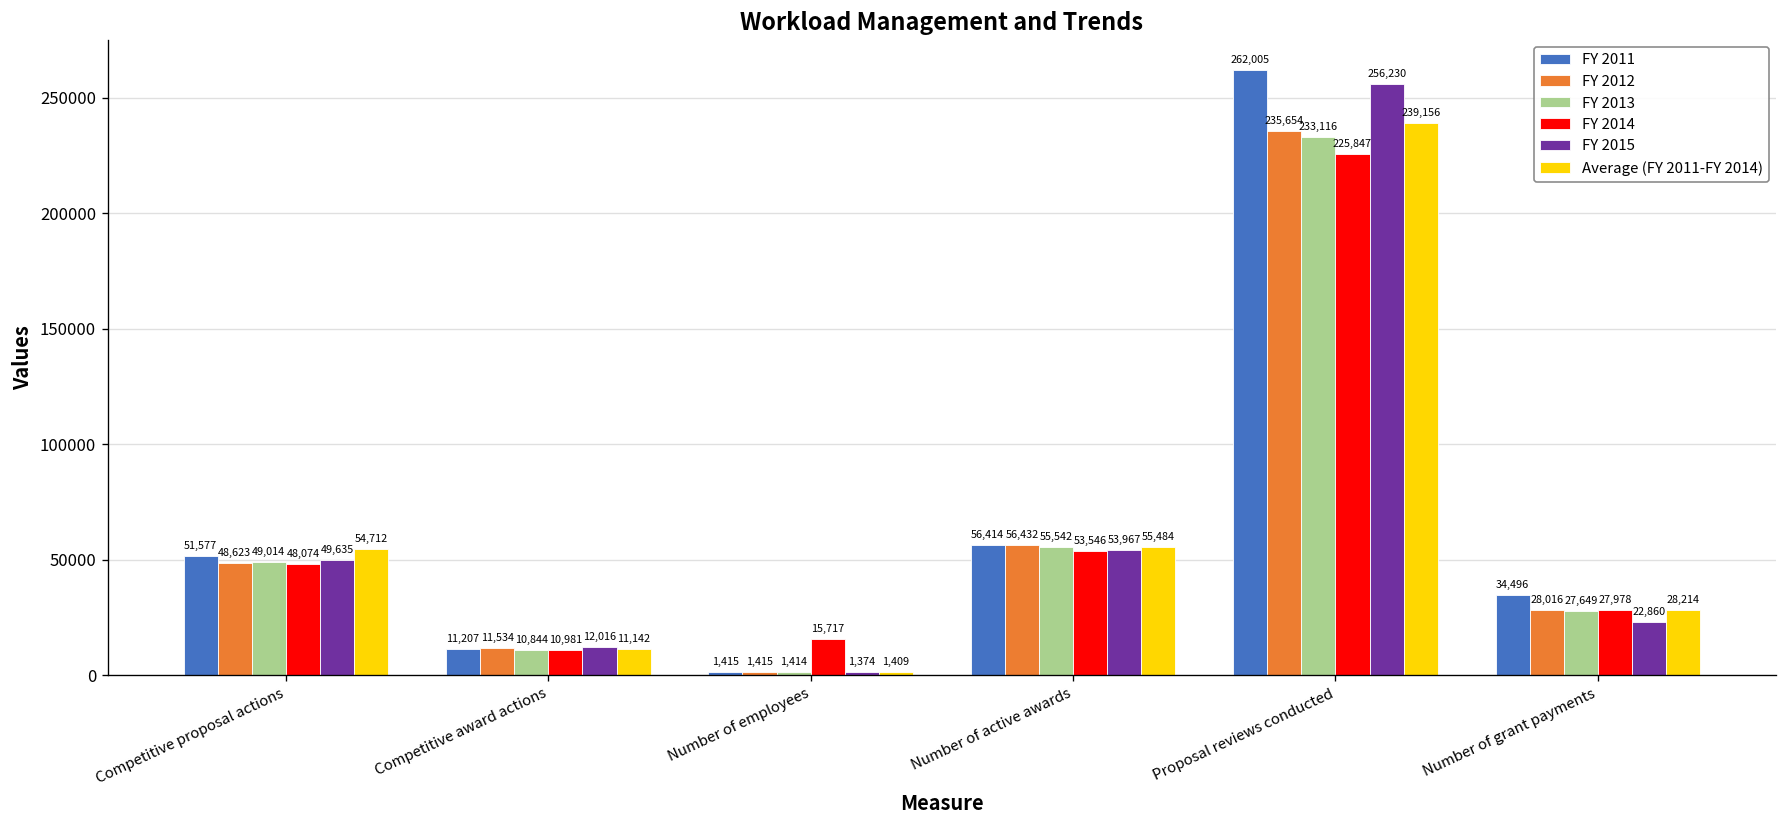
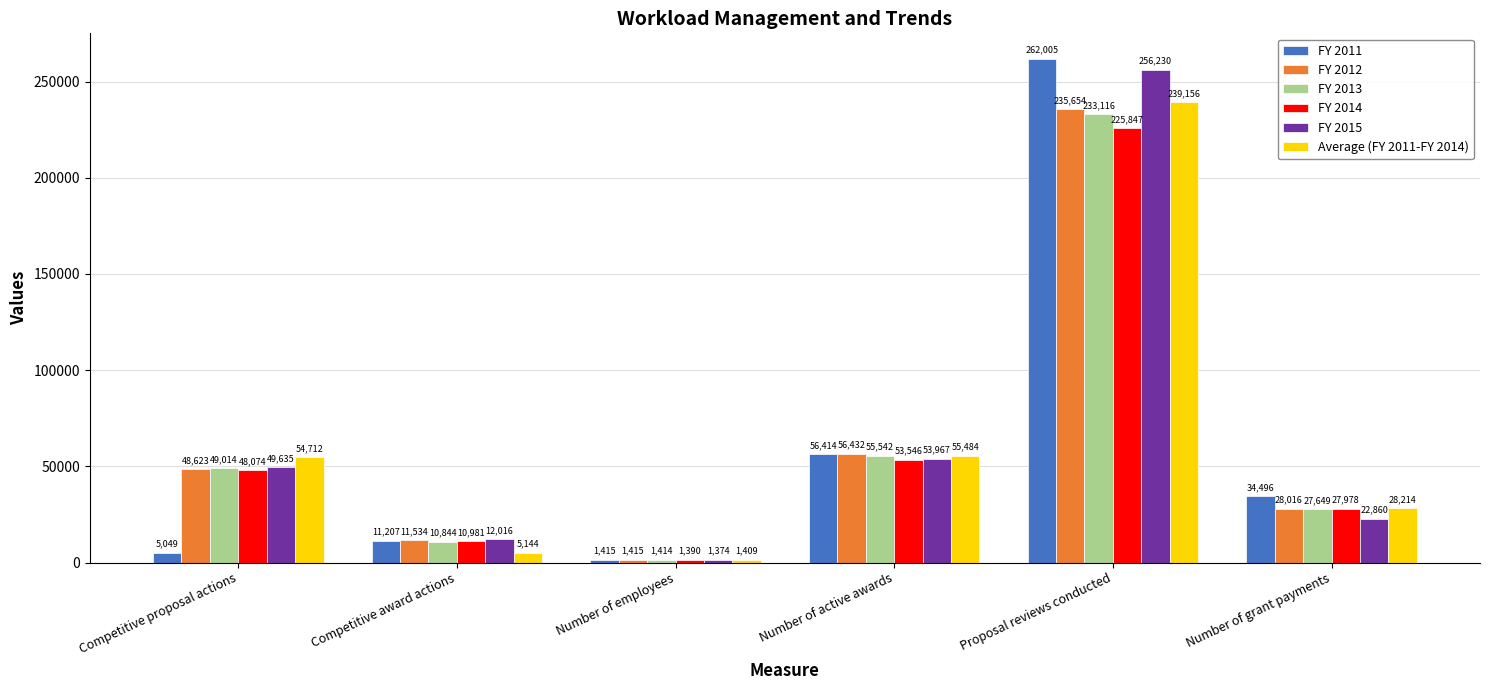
FY 2011, Competitive proposal actions: 51,577 -> 5,049
Average (FY 2011-FY 2014), Competitive award actions: 11,142 -> 5,144
FY 2014, Number of employees: 15,717 -> 1,390
